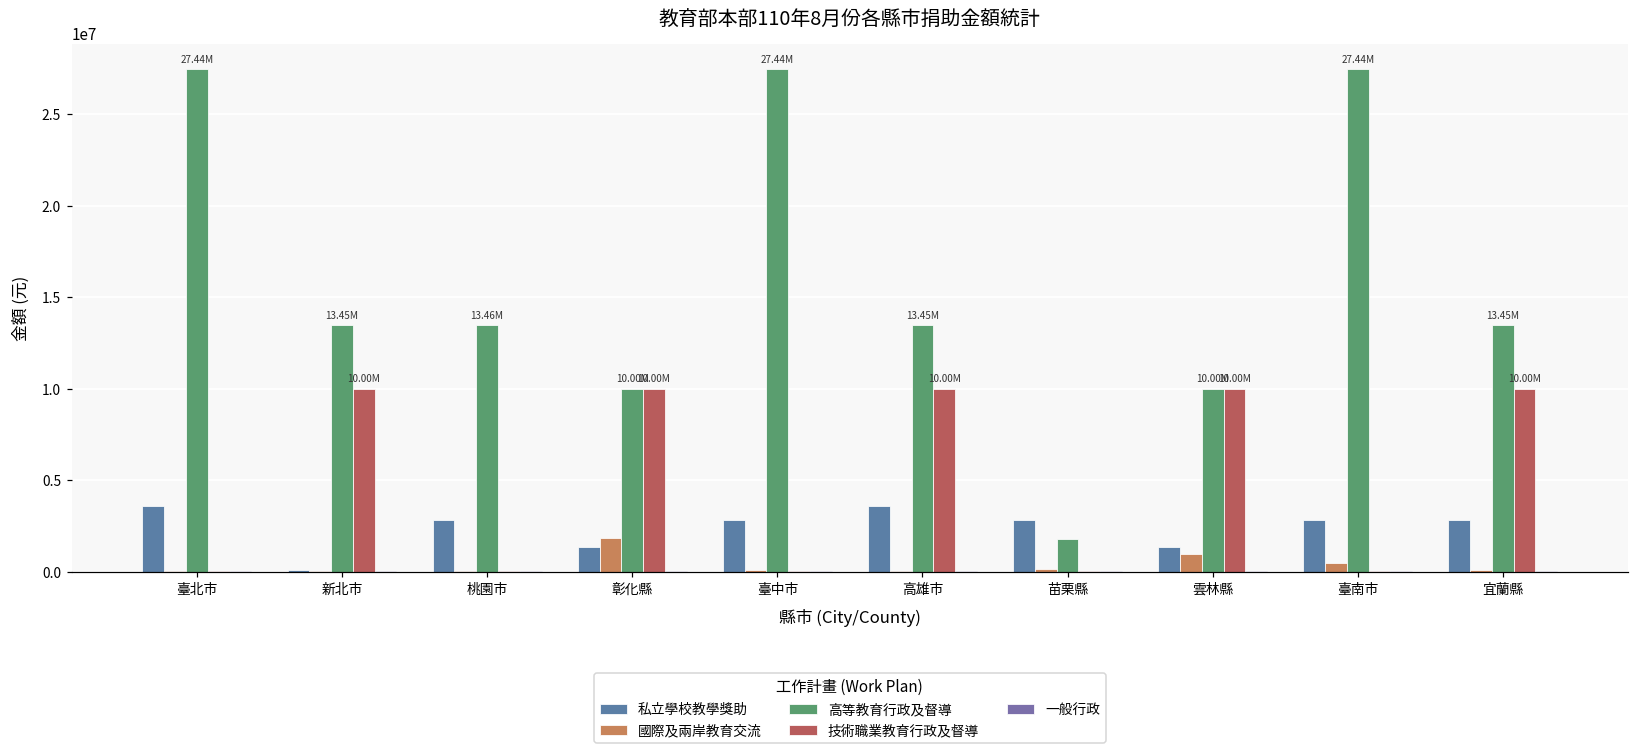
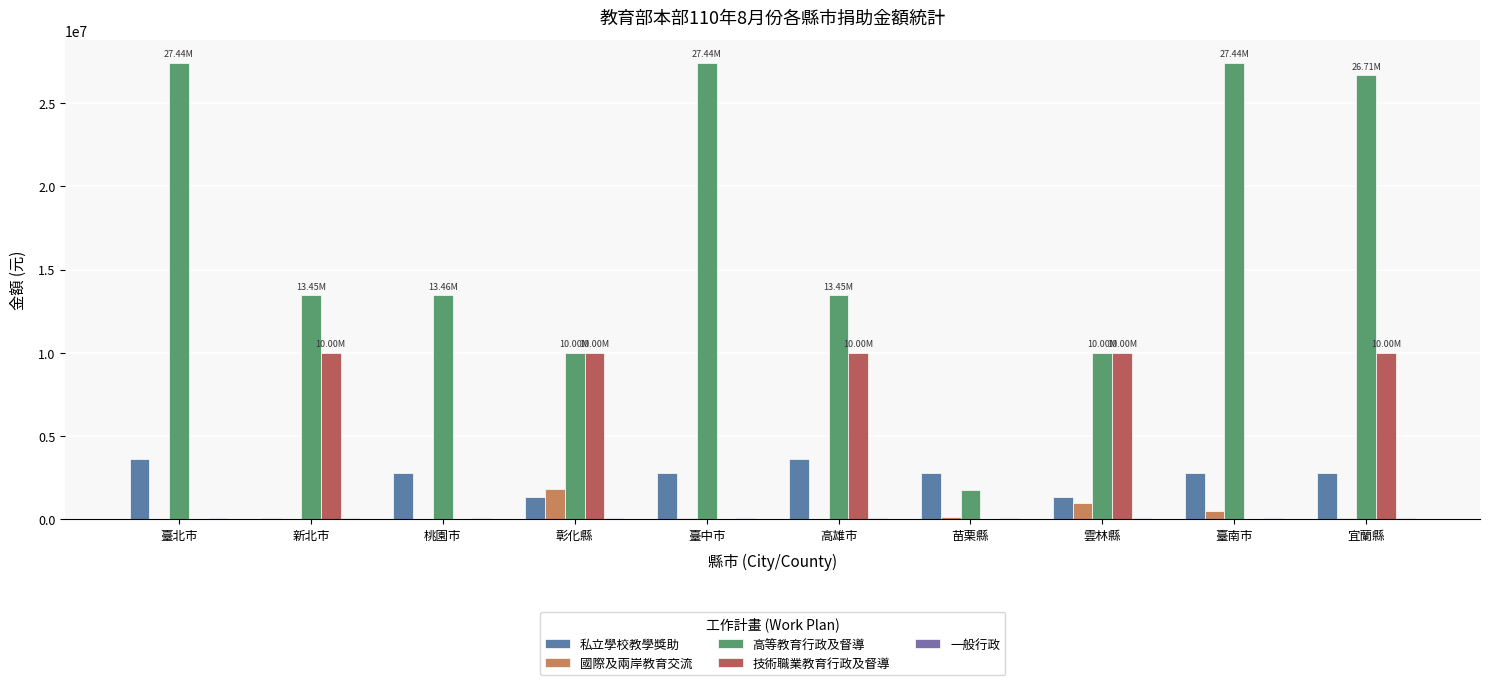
高等教育行政及督導, 宜蘭縣: 13.45M -> 26.71M
